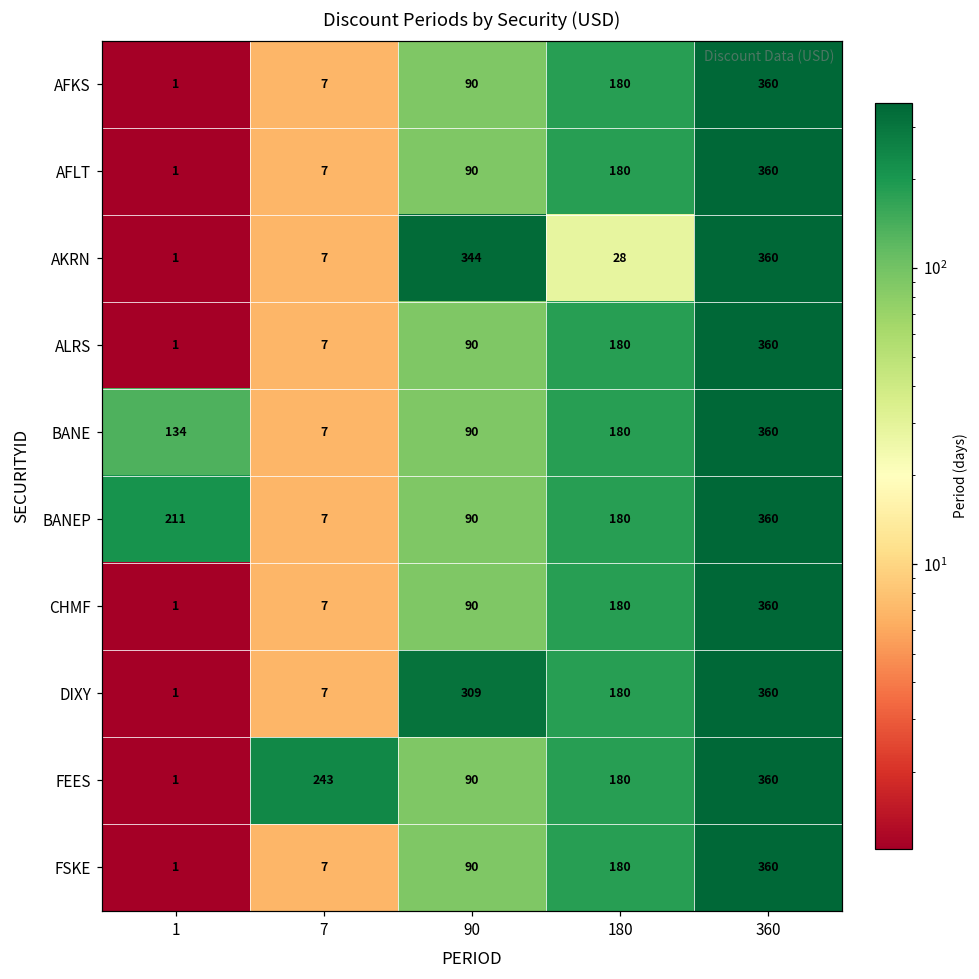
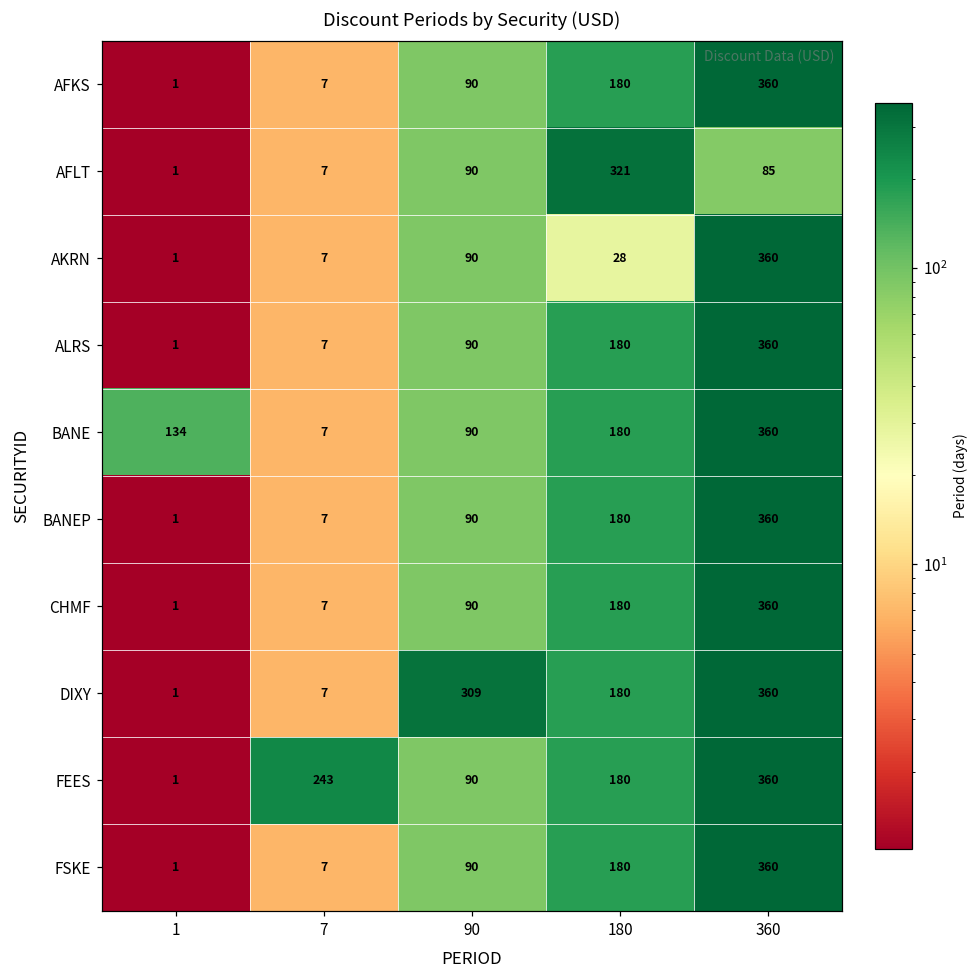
AFLT, 180: 180 -> 321
AFLT, 360: 360 -> 85
AKRN, 90: 344 -> 90
BANEP, 1: 211 -> 1
